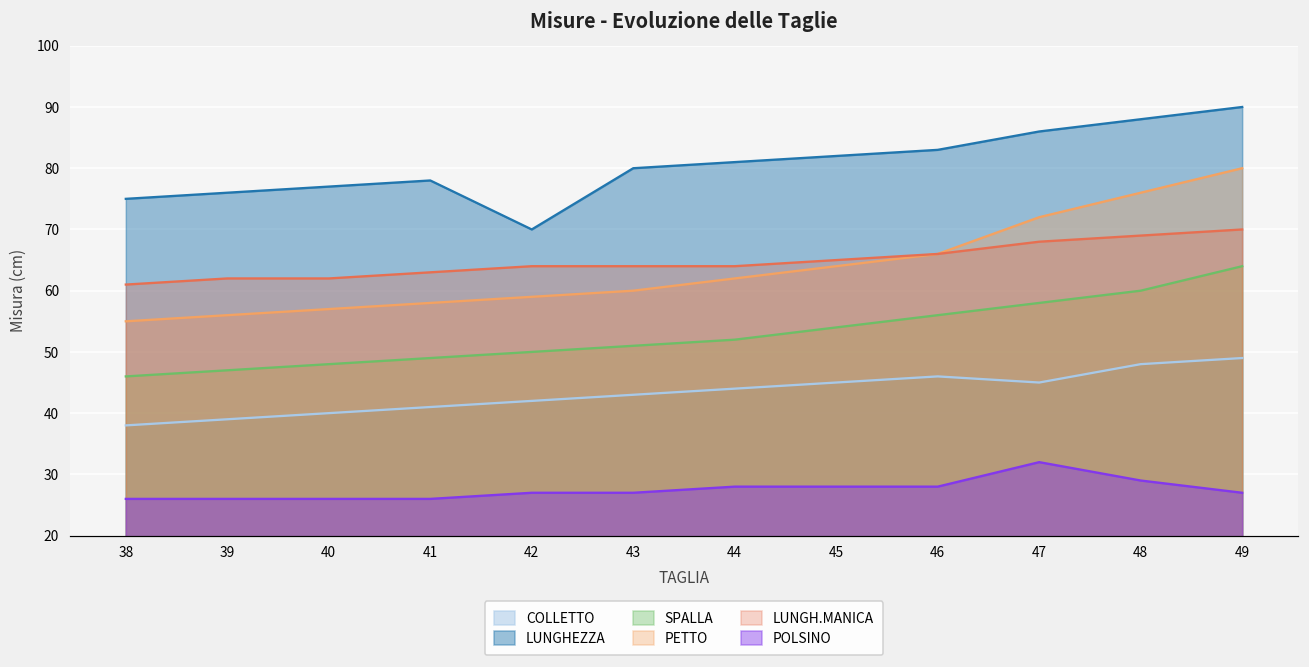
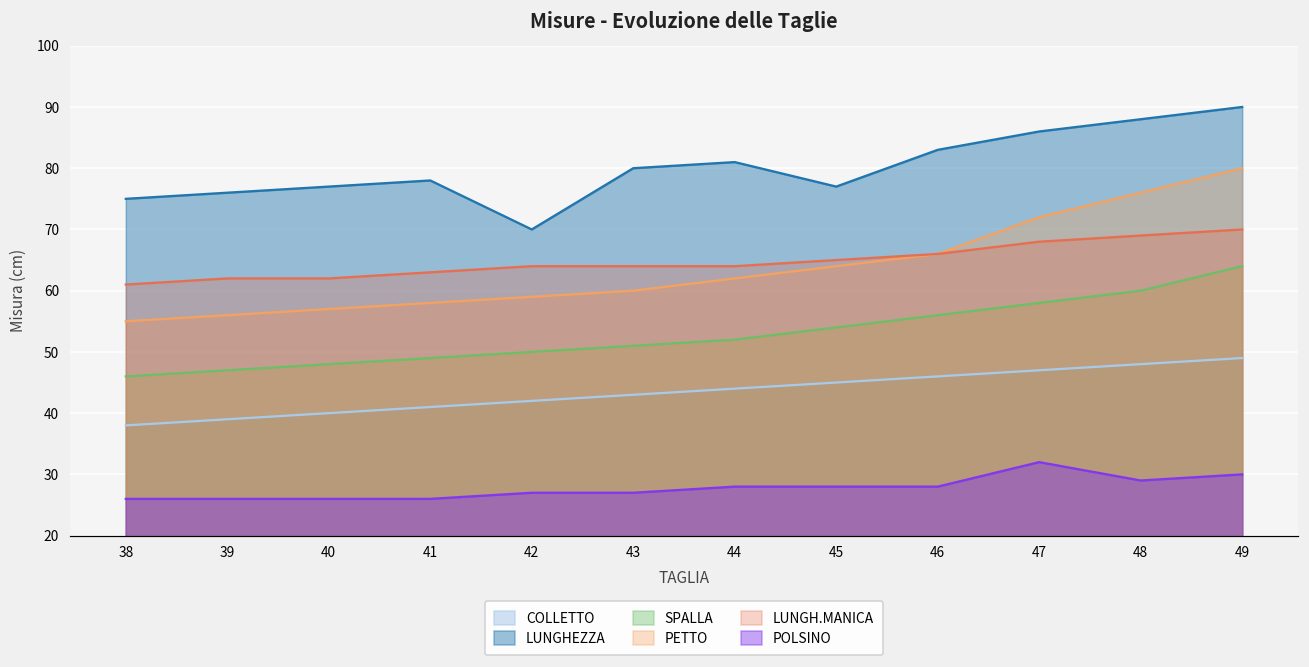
LUNGHEZZA, 45: 82 -> 77
COLLETTO, 47: 45 -> 47
POLSINO, 49: 27 -> 30
